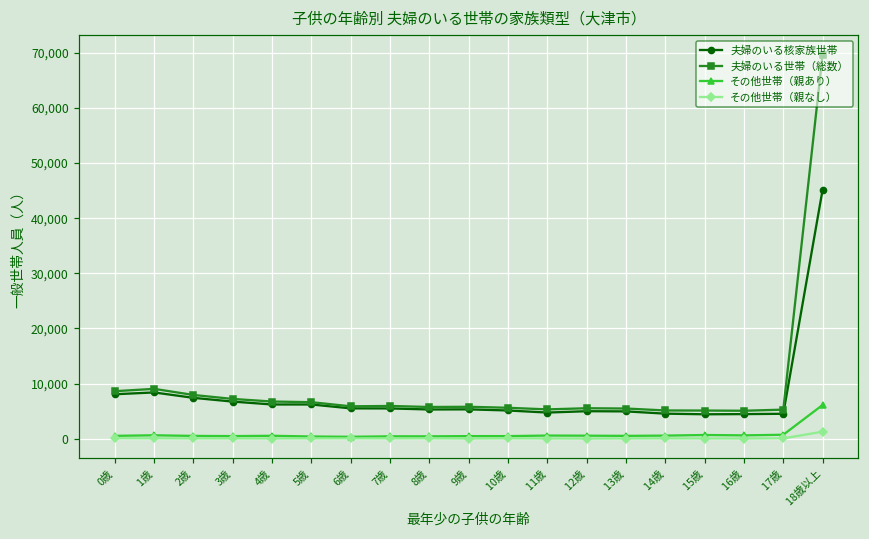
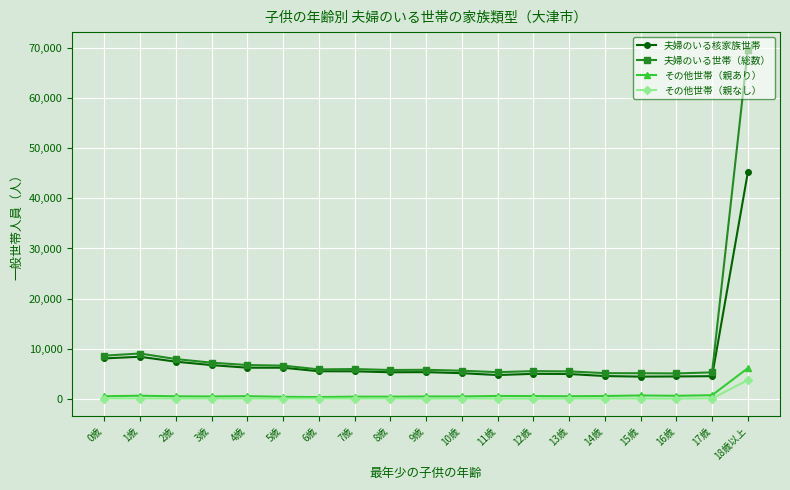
その他世帯（親なし）, 18歳以上: 1,000 -> 4,000
